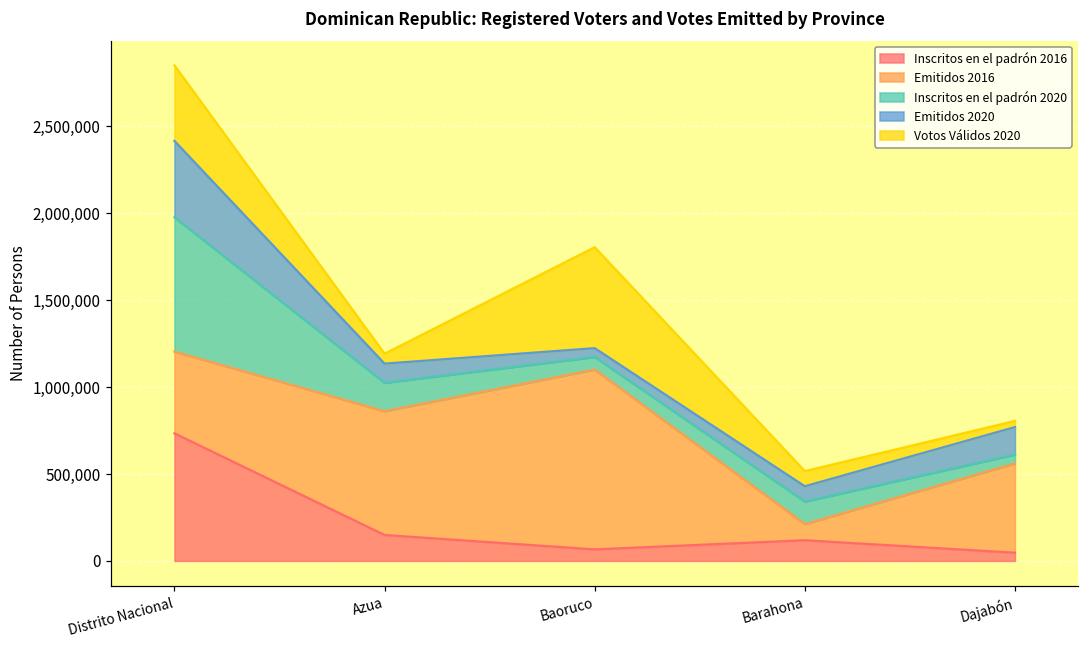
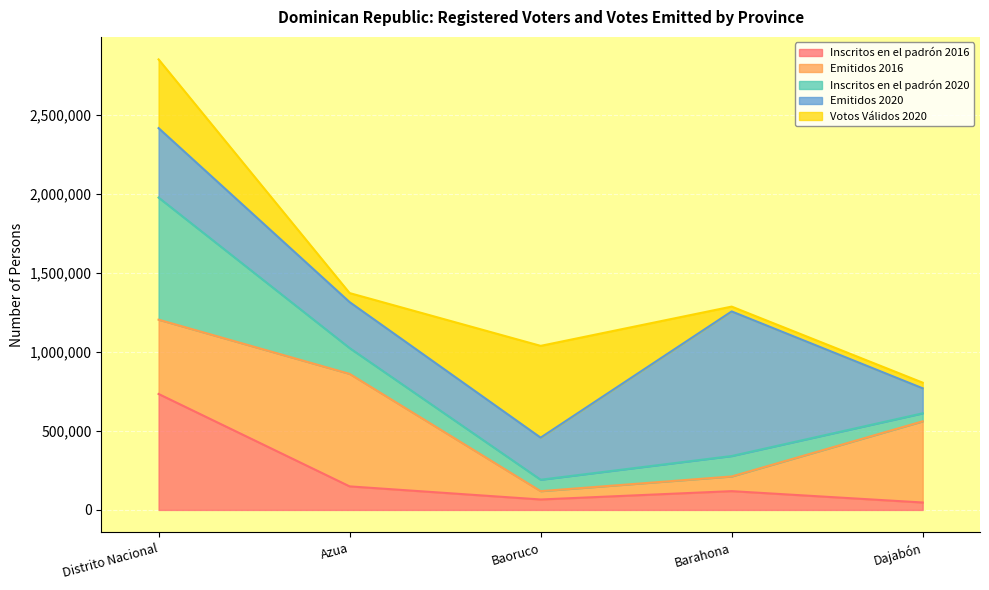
Emitidos 2020, Azua: 110,000 -> 290,000
Emitidos 2016, Baoruco: 1,030,000 -> 50,000
Emitidos 2020, Baoruco: 50,000 -> 270,000
Emitidos 2020, Barahona: 90,000 -> 910,000
Votos Válidos 2020, Barahona: 90,000 -> 30,000
